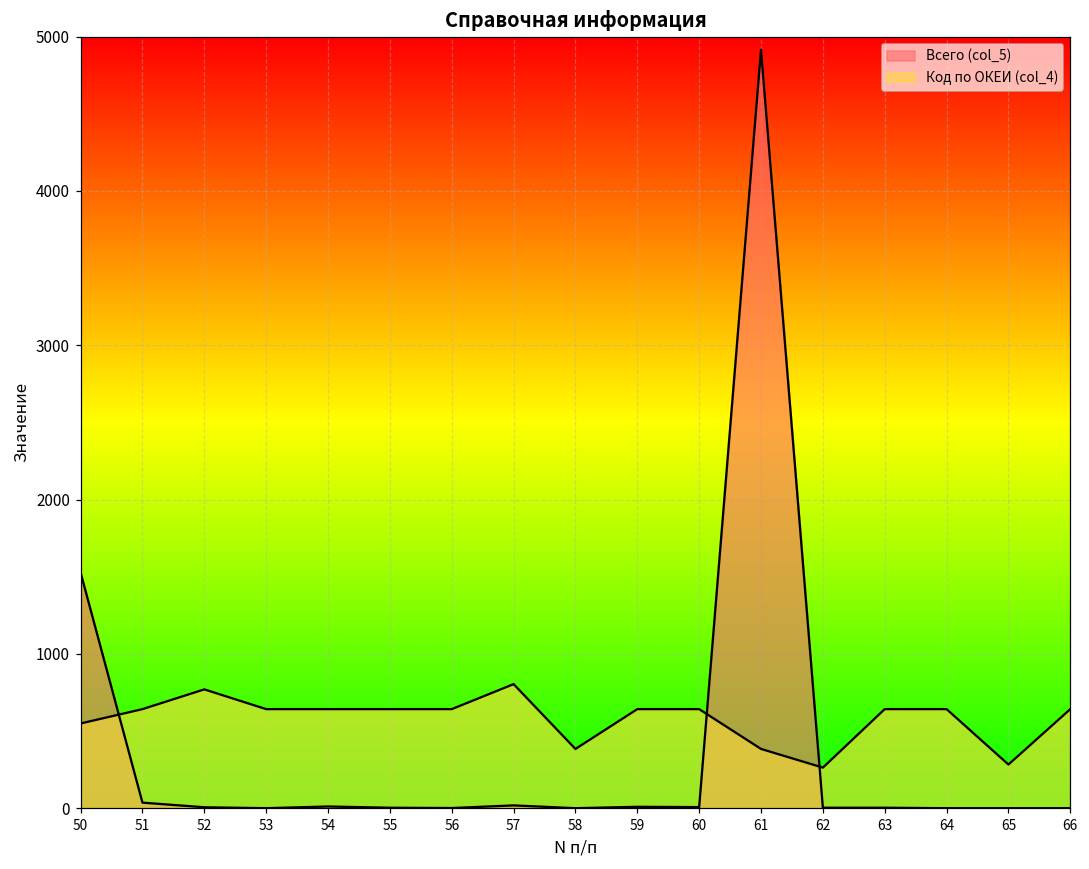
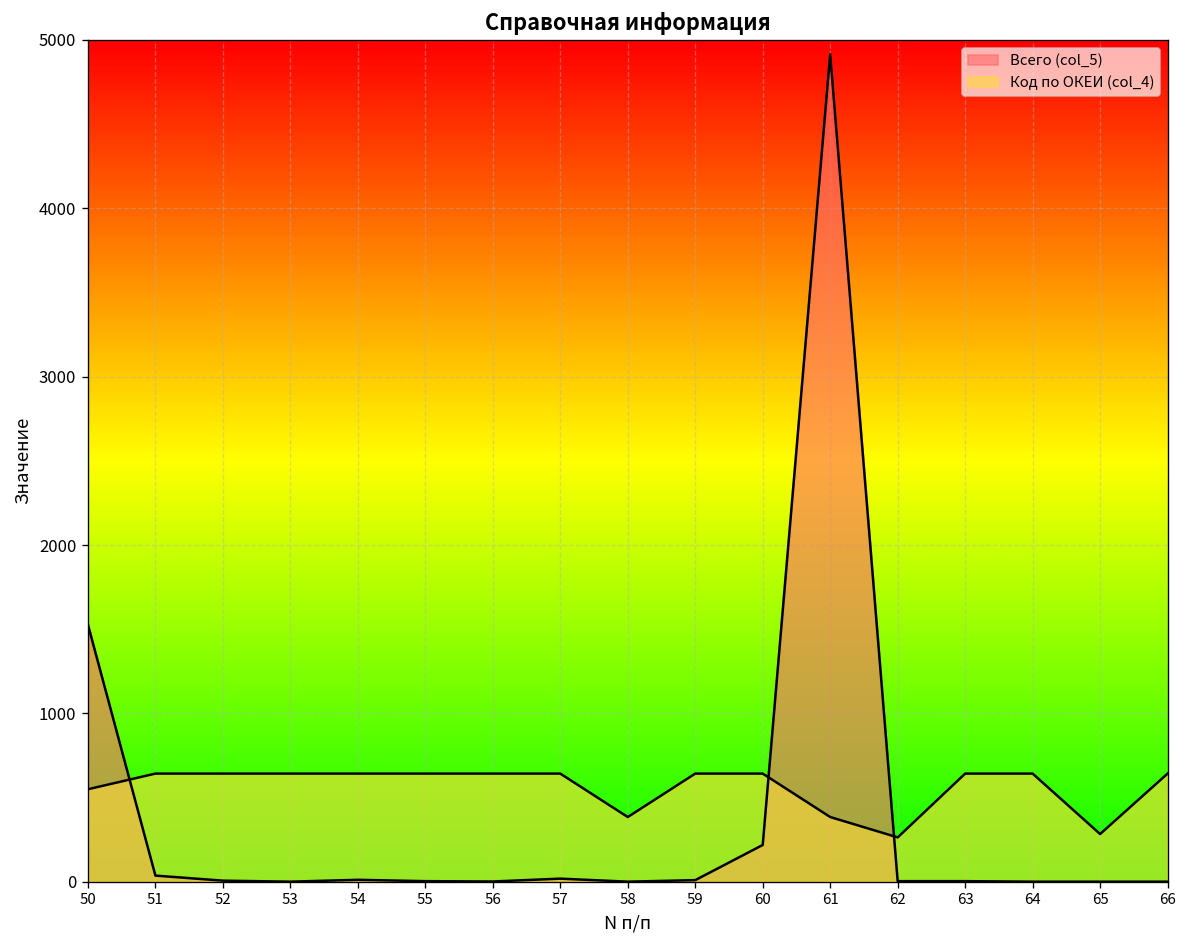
Код по ОКЕИ (col_4), 52: 770 -> 640
Код по ОКЕИ (col_4), 57: 800 -> 640
Всего (col_5), 60: 10 -> 220
